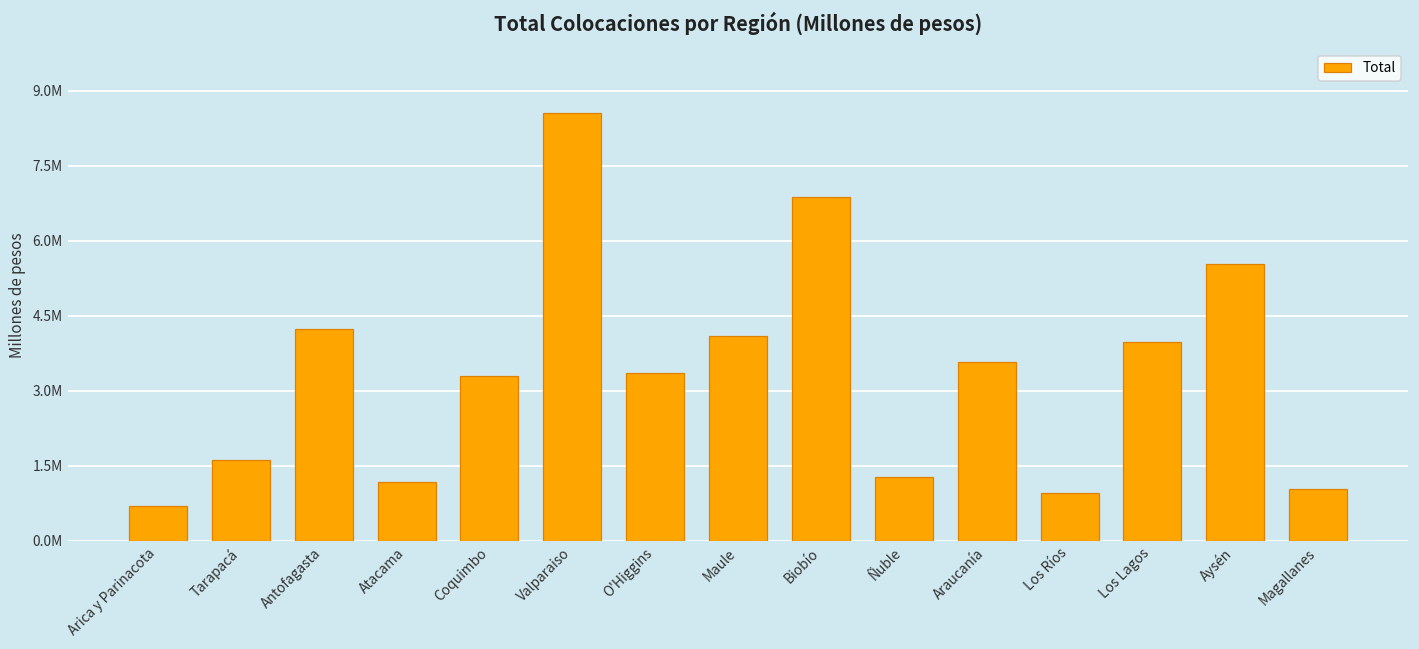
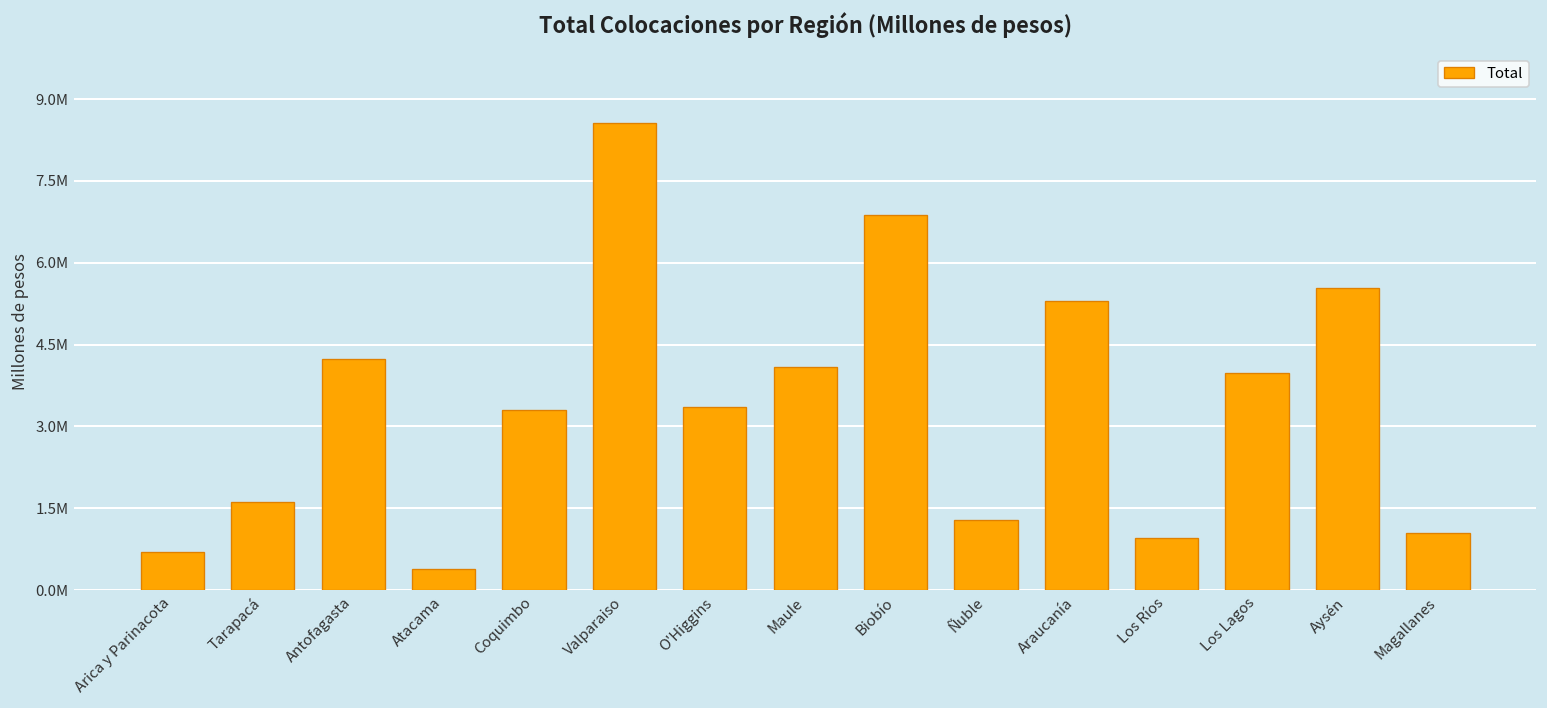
Atacama: 1200000 -> 400000
Araucanía: 3600000 -> 5300000
